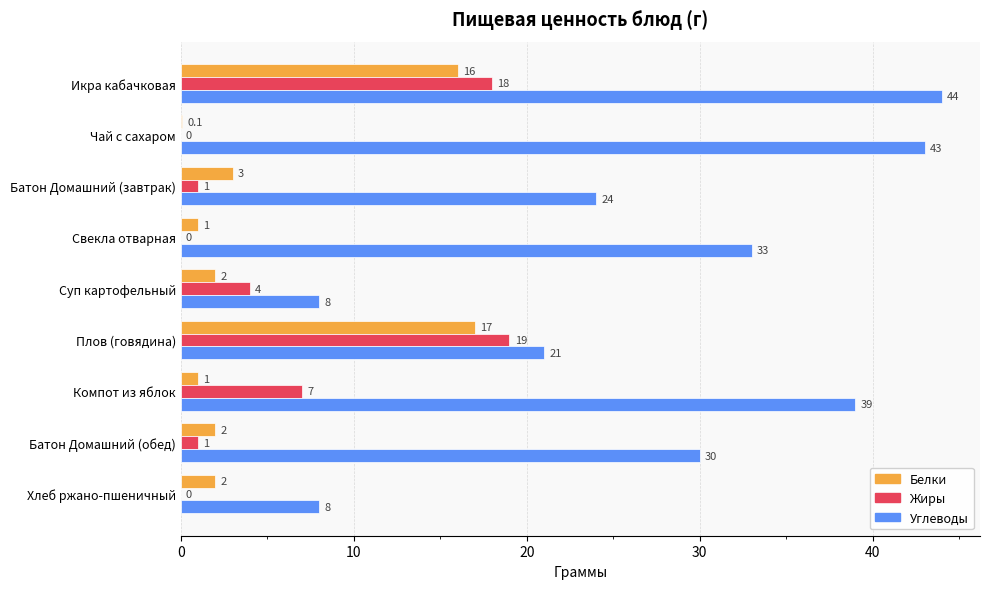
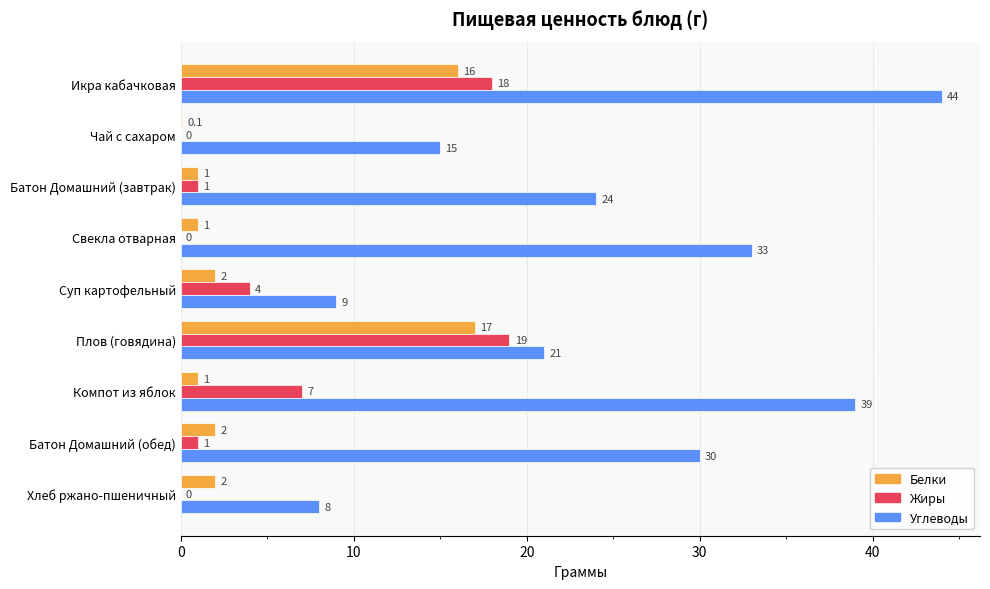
Углеводы, Чай с сахаром: 43 -> 15
Белки, Батон Домашний (завтрак): 3 -> 1
Углеводы, Суп картофельный: 8 -> 9
